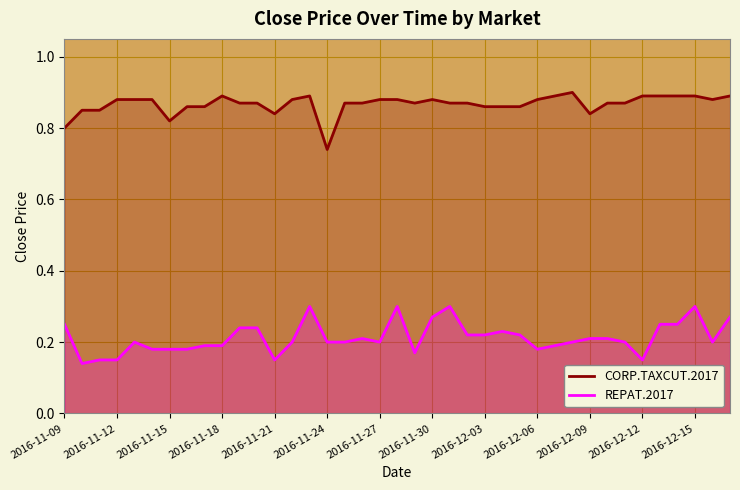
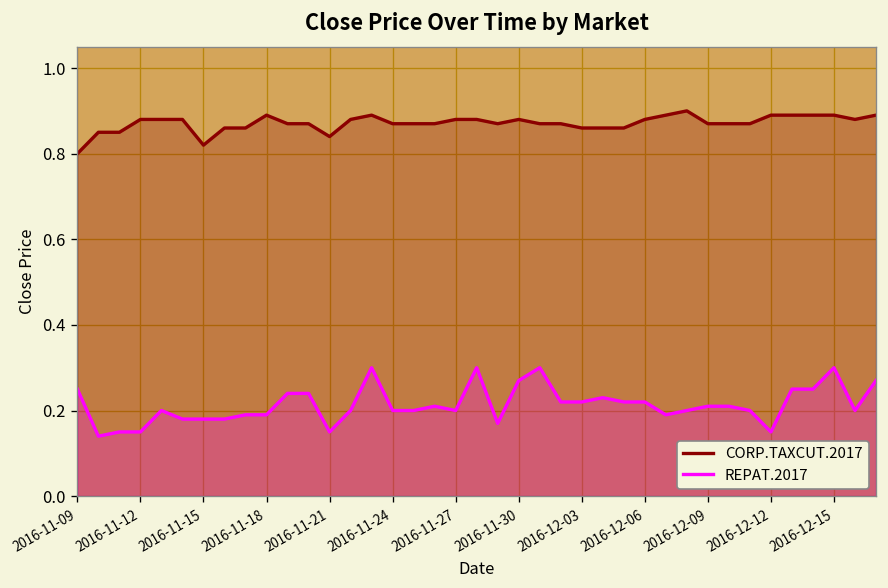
CORP.TAXCUT.2017, 2016-11-24: 0.74 -> 0.87
REPAT.2017, 2016-12-06: 0.18 -> 0.22
CORP.TAXCUT.2017, 2016-12-09: 0.84 -> 0.87
